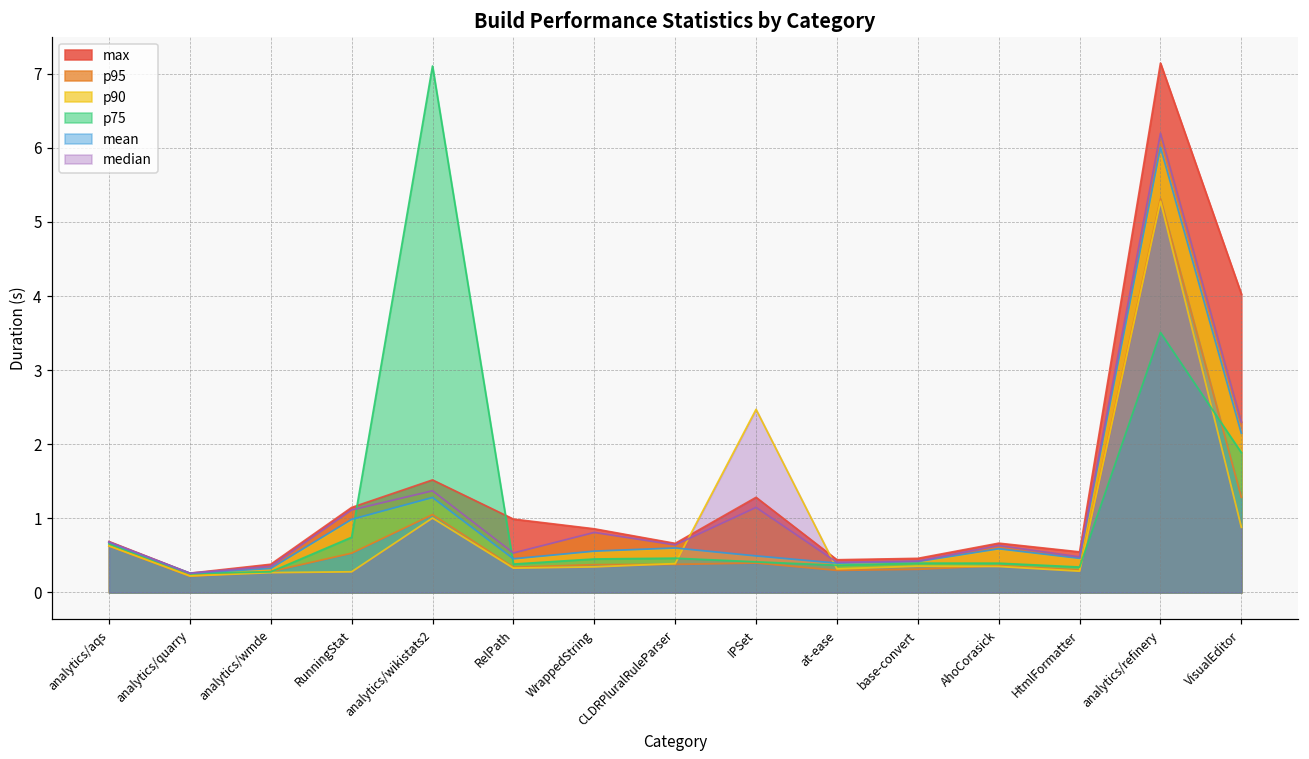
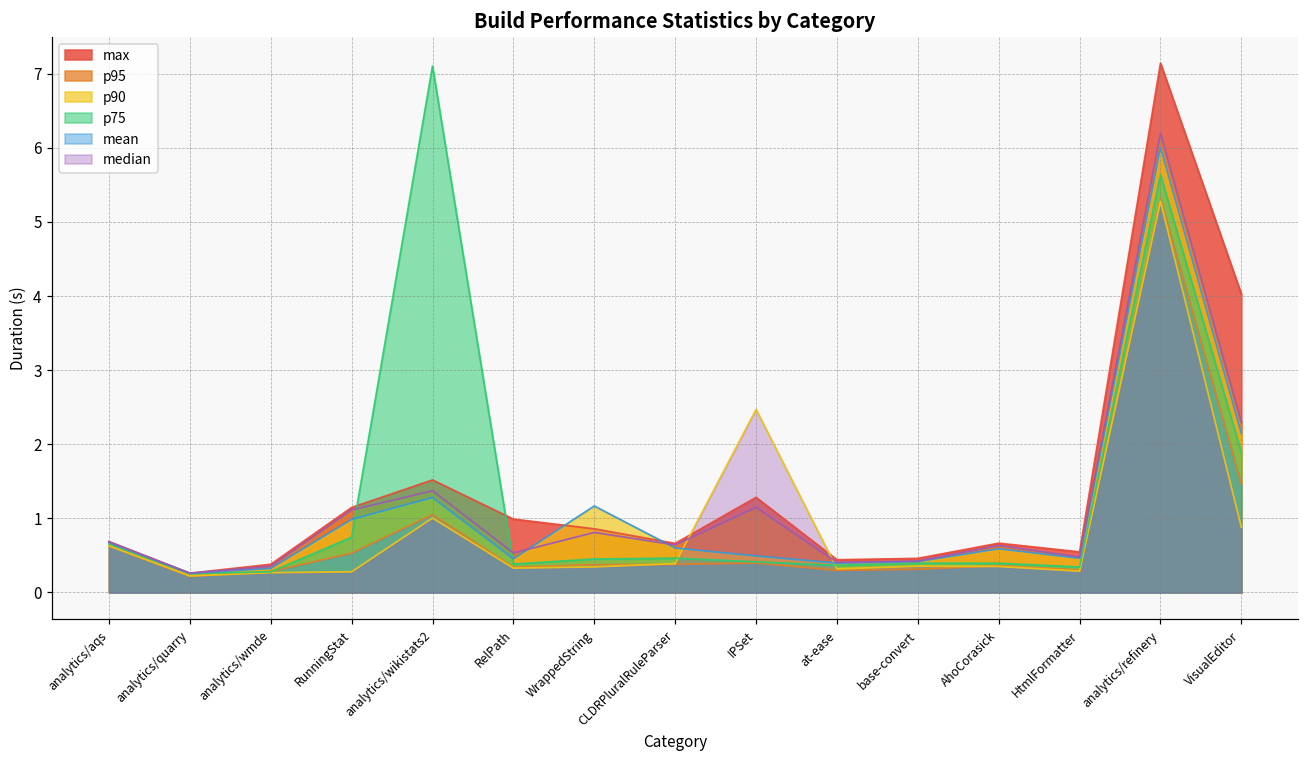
p90, WrappedString: 0.6 -> 1.2
p75, analytics/refinery: 3.5 -> 5.6
mean, VisualEditor: 1.3 -> 1.5
